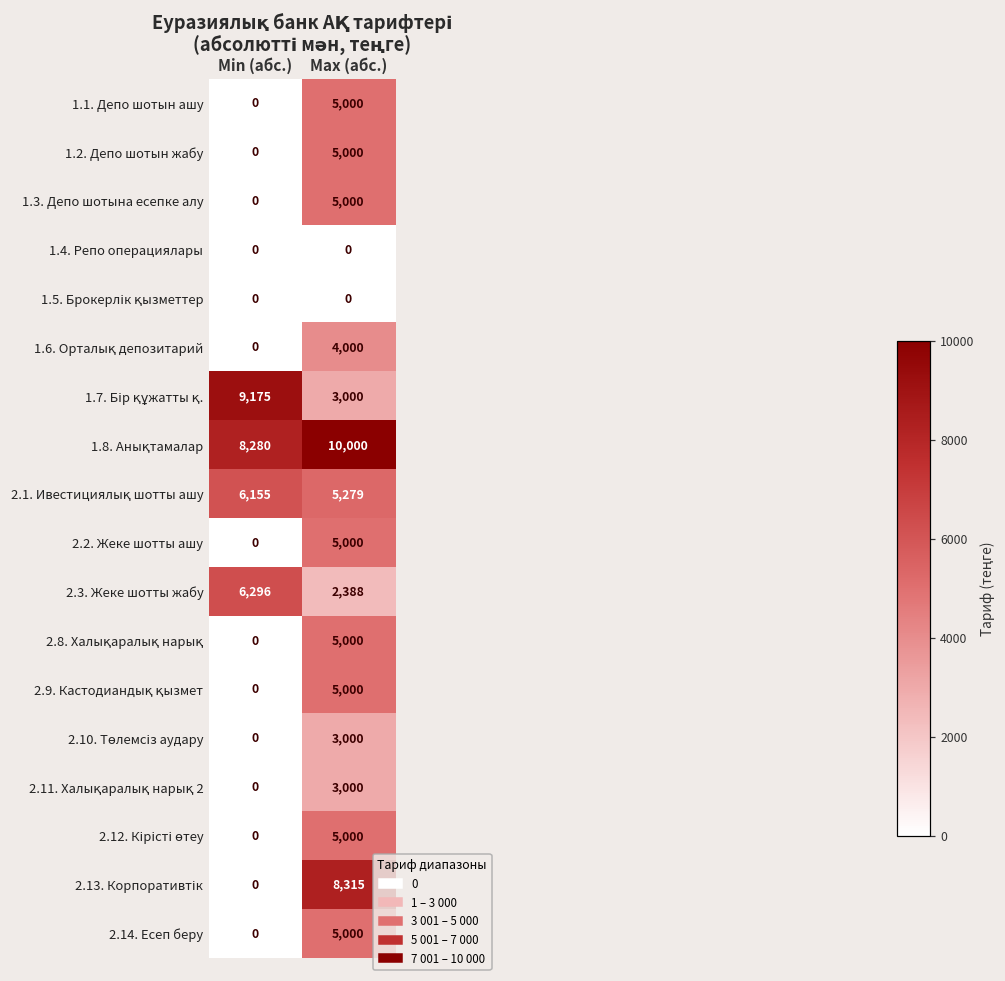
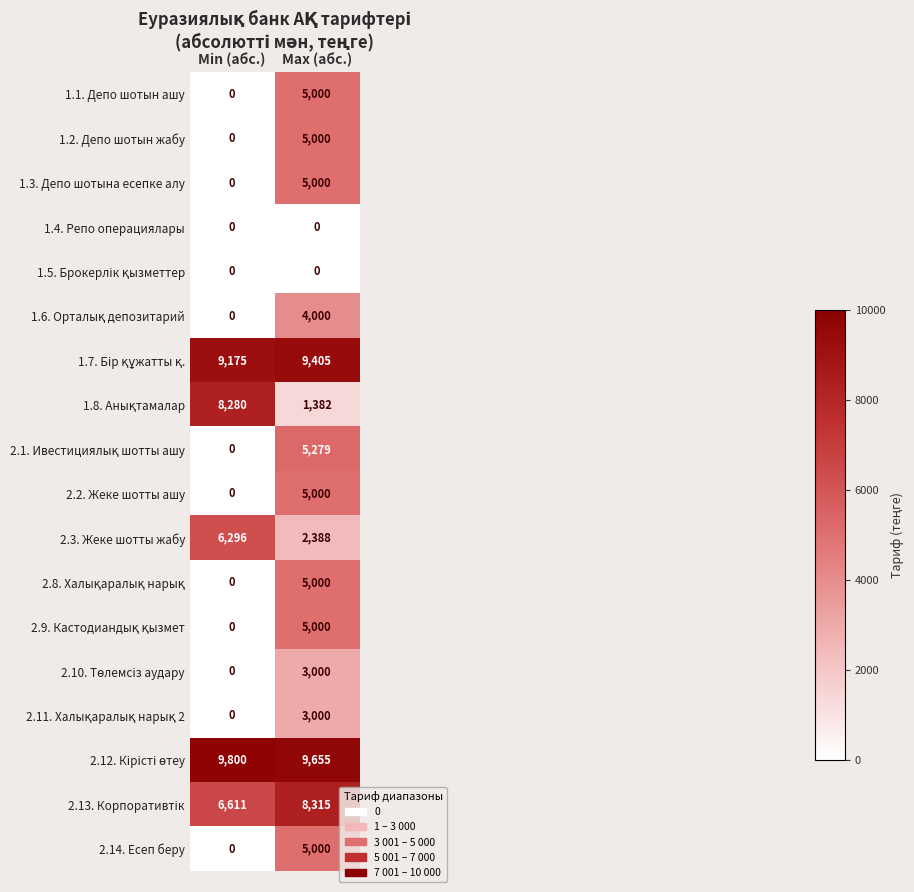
1.7. Бір құжатты қ., Max (абс.): 3,000 -> 9,405
1.8. Анықтамалар, Max (абс.): 10,000 -> 1,382
2.1. Ивестициялық шотты ашу, Min (абс.): 6,155 -> 0
2.12. Кірісті өтеу, Min (абс.): 0 -> 9,800
2.12. Кірісті өтеу, Max (абс.): 5,000 -> 9,655
2.13. Корпоративтік, Min (абс.): 0 -> 6,611
